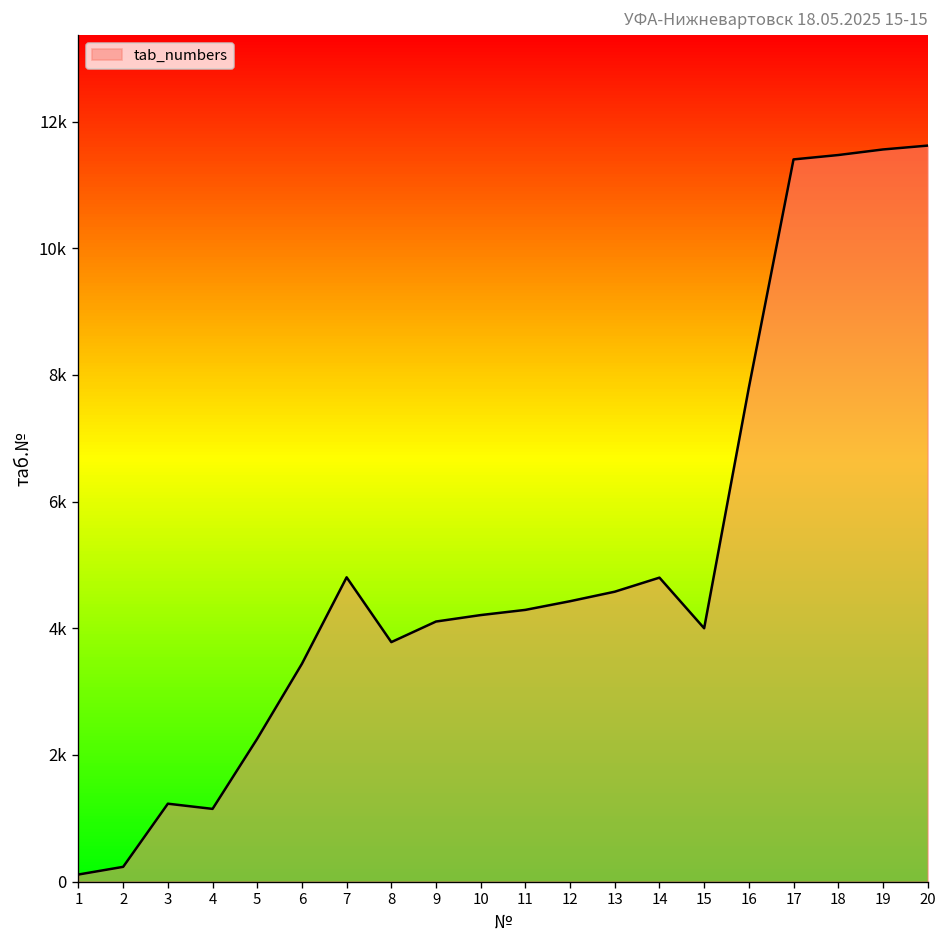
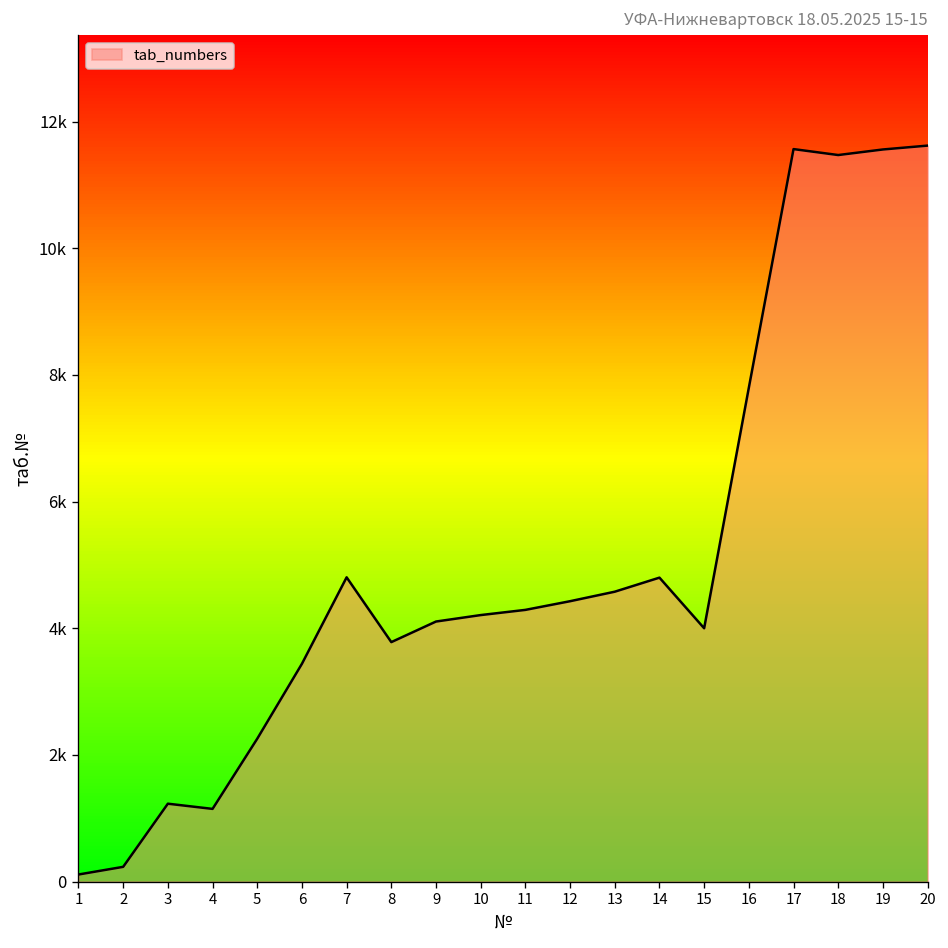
17: 11400 -> 11600
